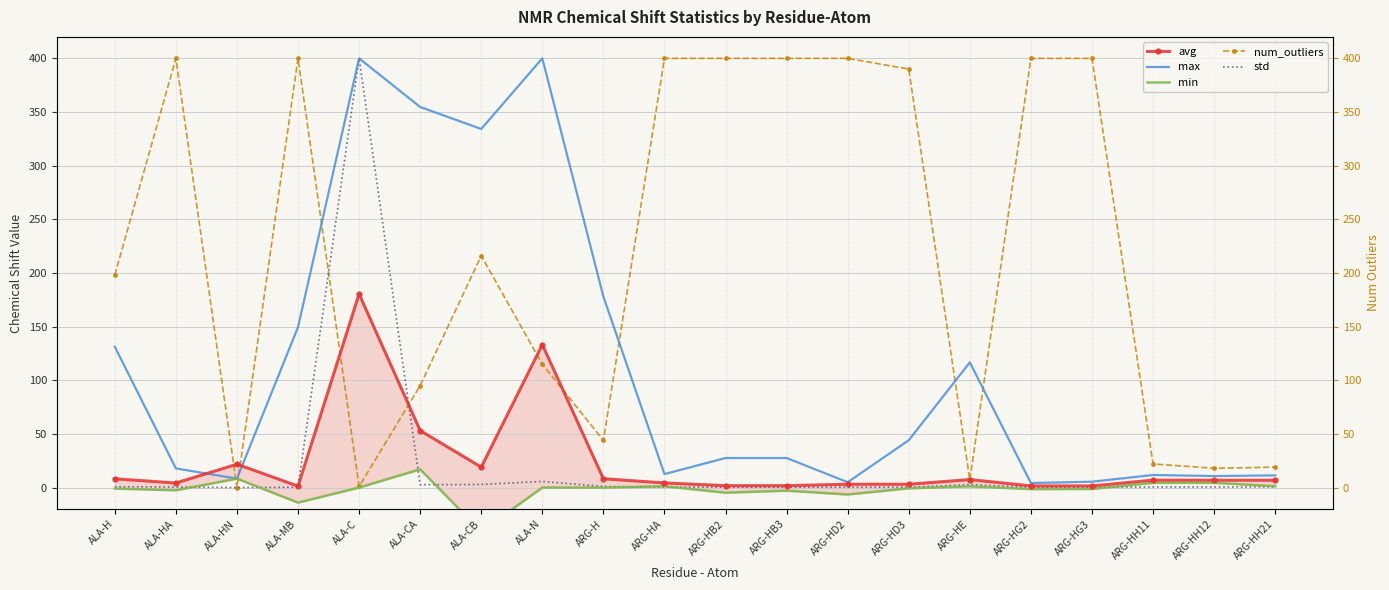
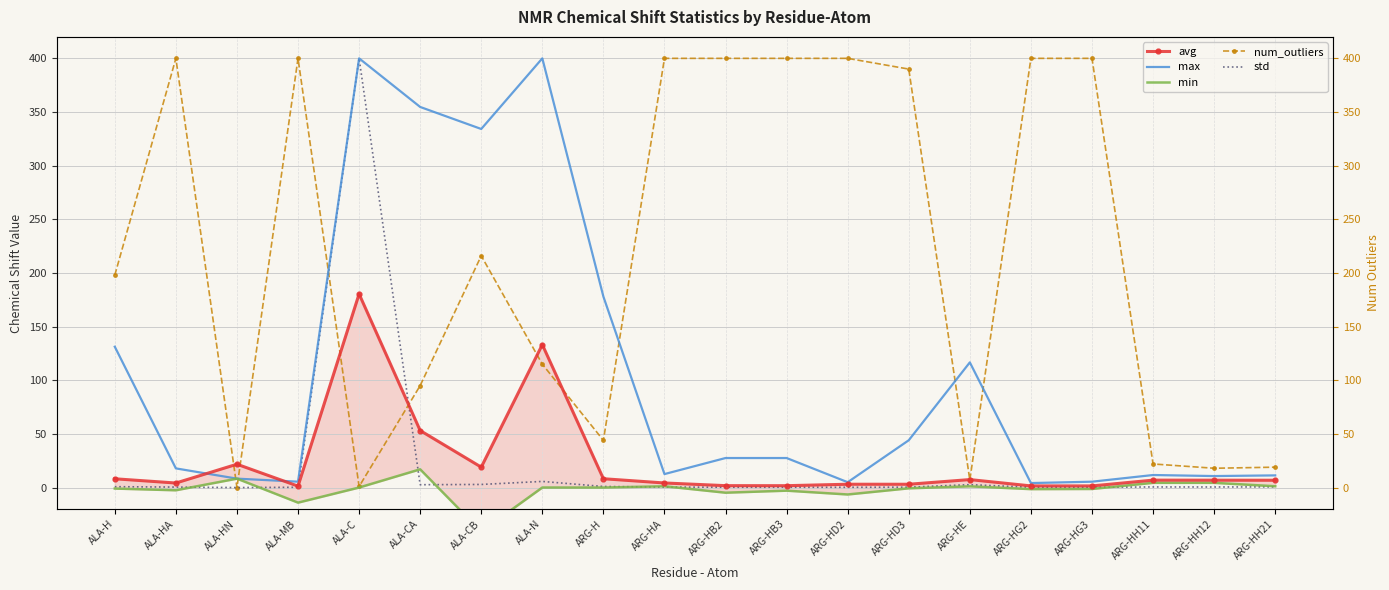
max, ALA-MB: 150 -> 5
